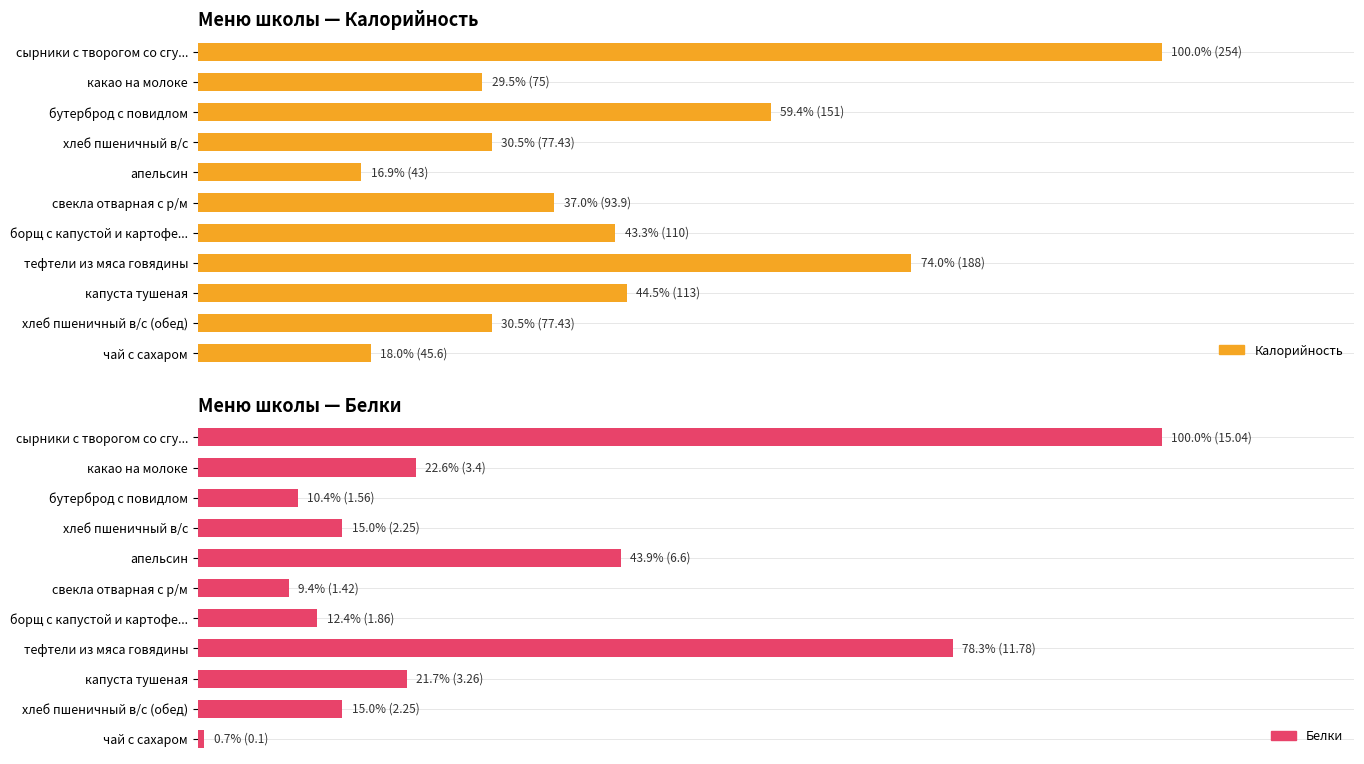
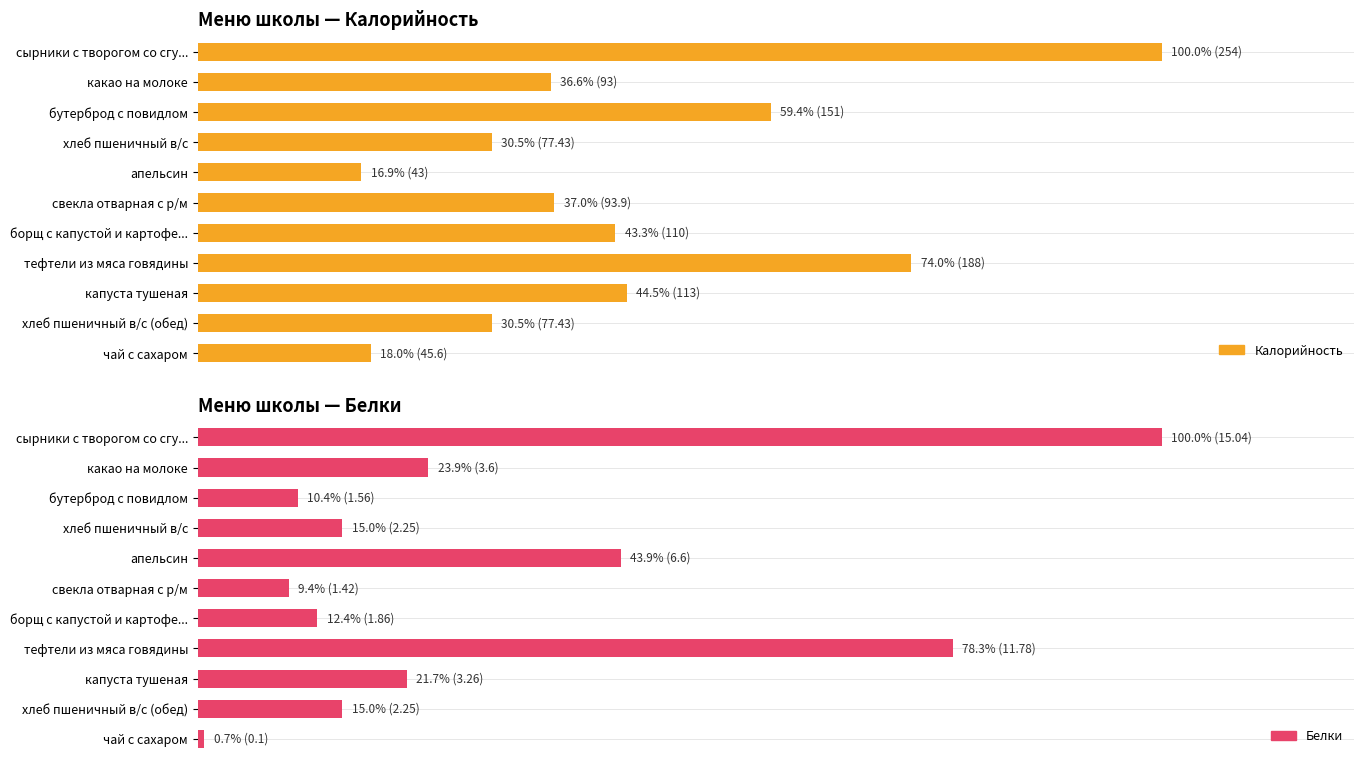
Меню школы — Калорийность, какао на молоке: 29.5% (75) -> 36.6% (93)
Меню школы — Белки, какао на молоке: 22.6% (3.4) -> 23.9% (3.6)
